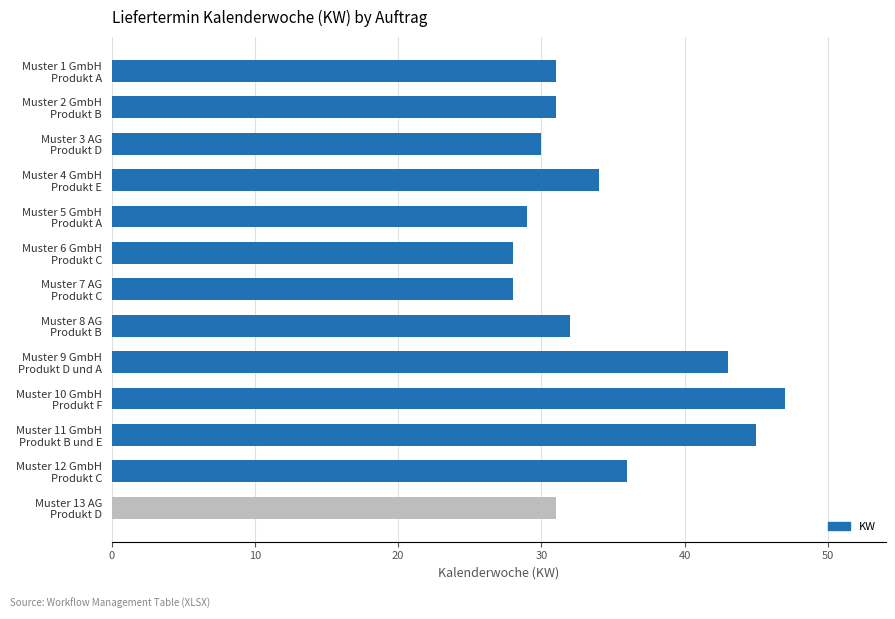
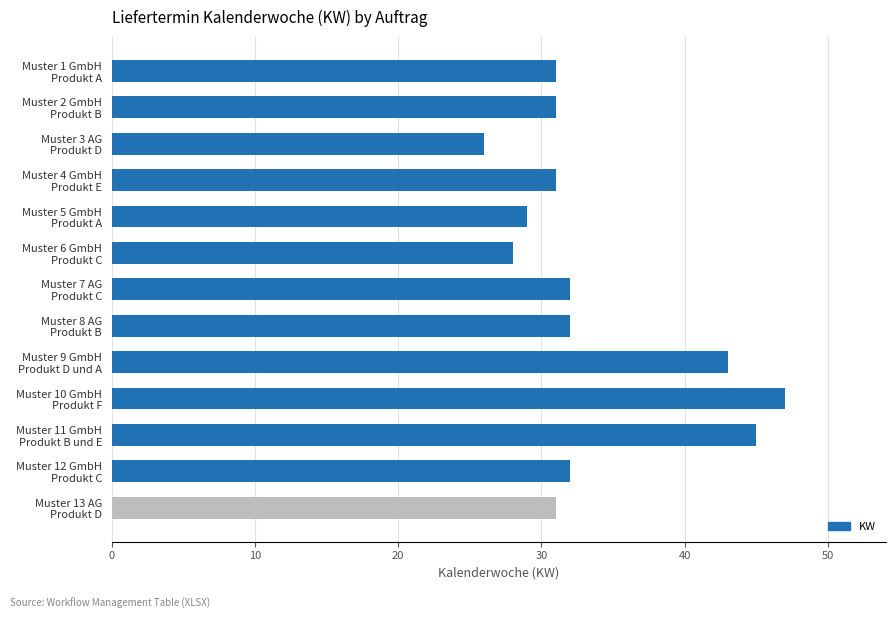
Muster 3 AG Produkt D: 30 -> 26
Muster 4 GmbH Produkt E: 34 -> 31
Muster 7 AG Produkt C: 28 -> 32
Muster 12 GmbH Produkt C: 36 -> 32
